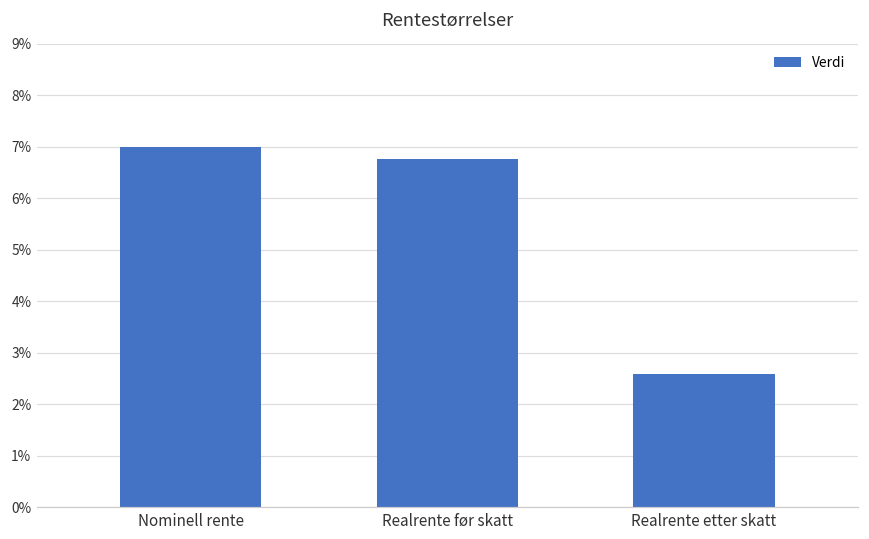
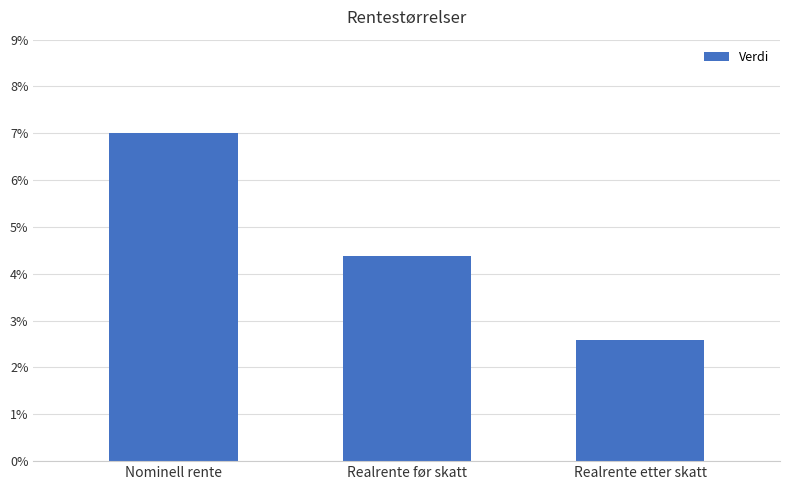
Realrente før skatt: 6.8% -> 4.4%
